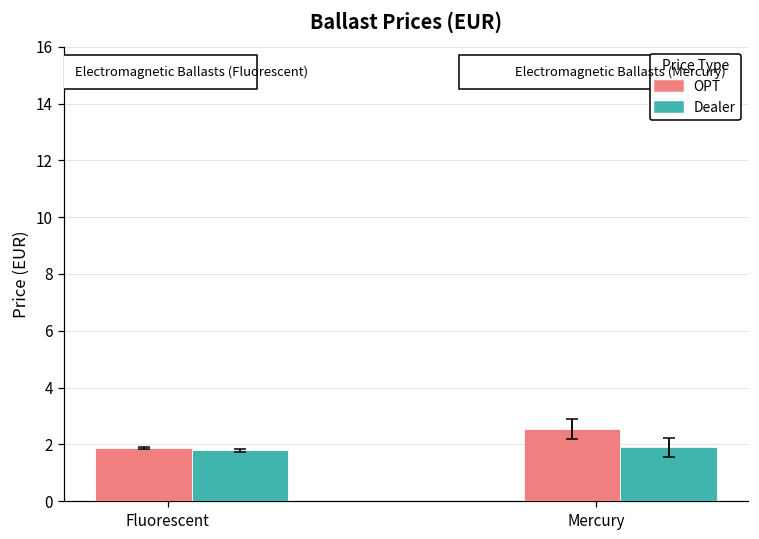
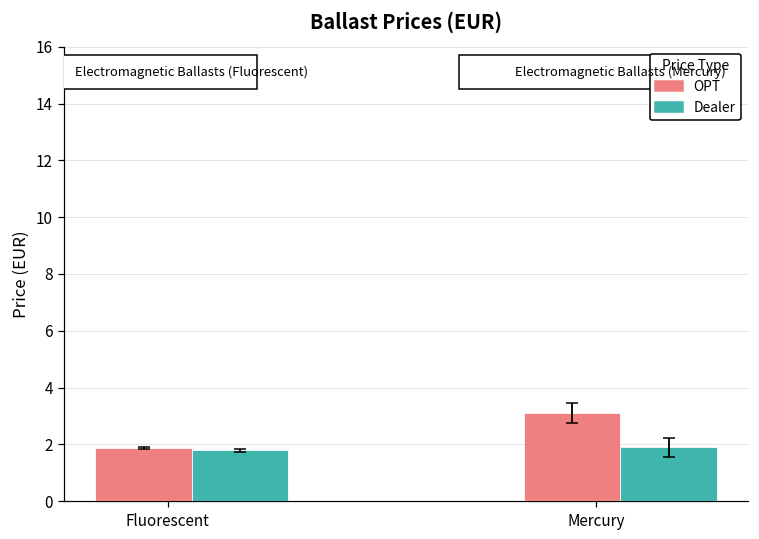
OPT, Mercury: 2.5 -> 3.1
